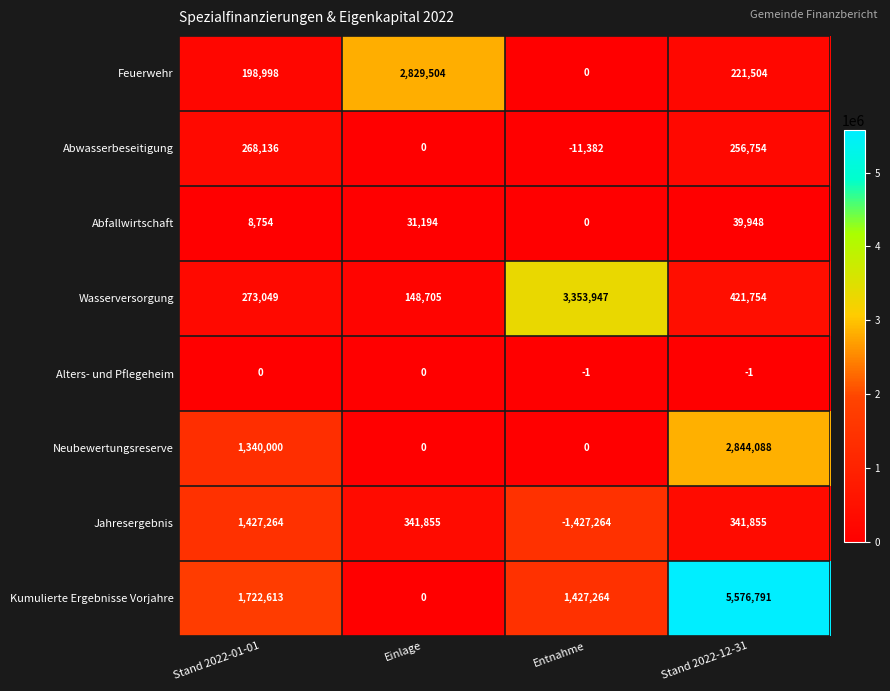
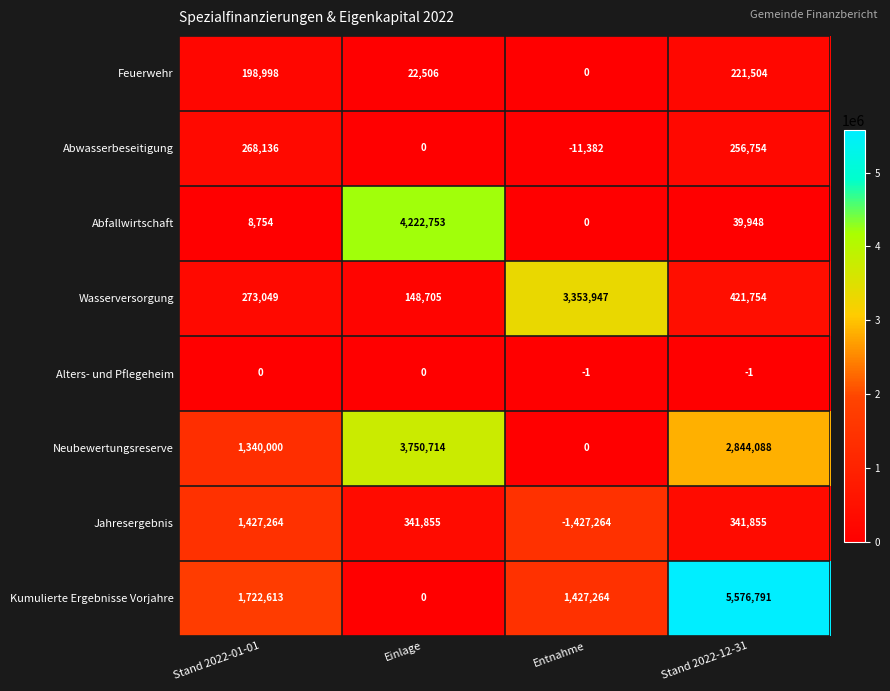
Feuerwehr, Einlage: 2,829,504 -> 22,506
Abfallwirtschaft, Einlage: 31,194 -> 4,222,753
Neubewertungsreserve, Einlage: 0 -> 3,750,714
